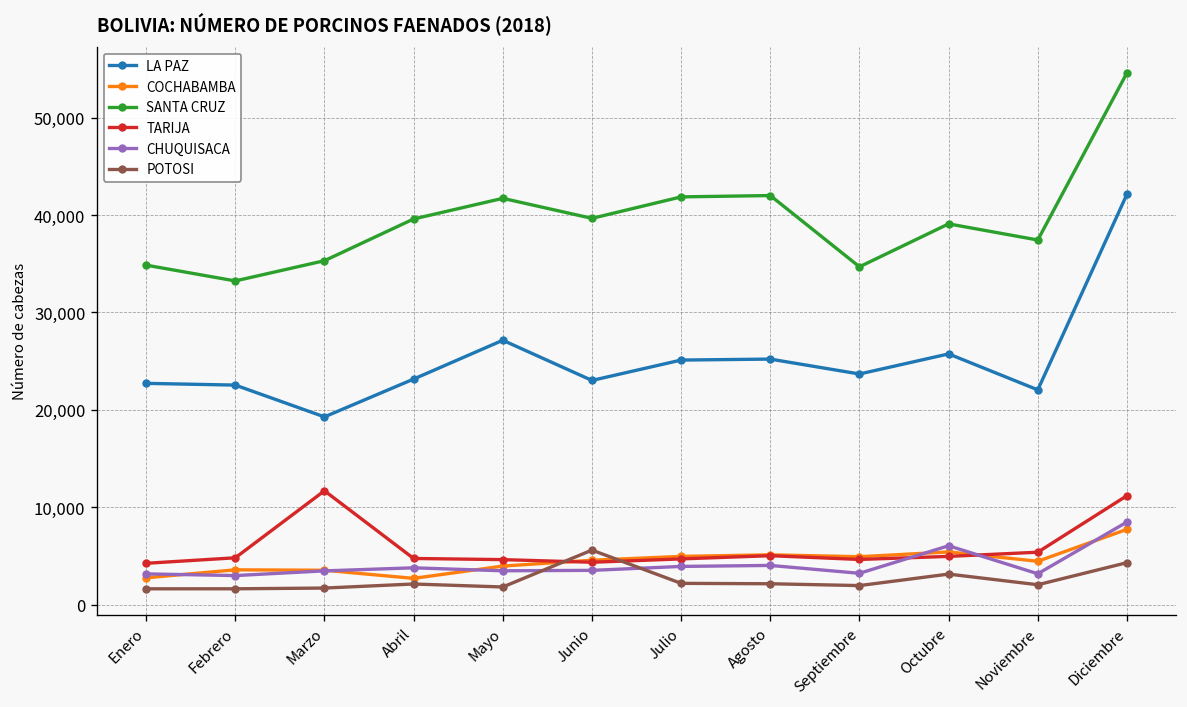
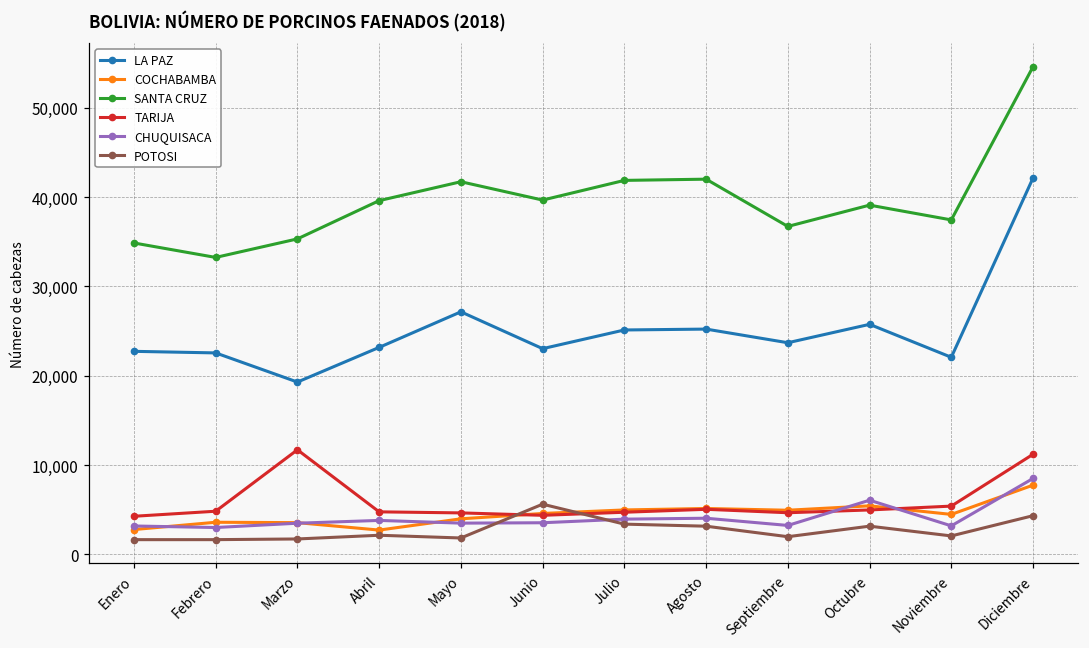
POTOSI, Julio: 2,000 -> 3,000
POTOSI, Agosto: 2,000 -> 3,000
SANTA CRUZ, Septiembre: 35,000 -> 37,000
